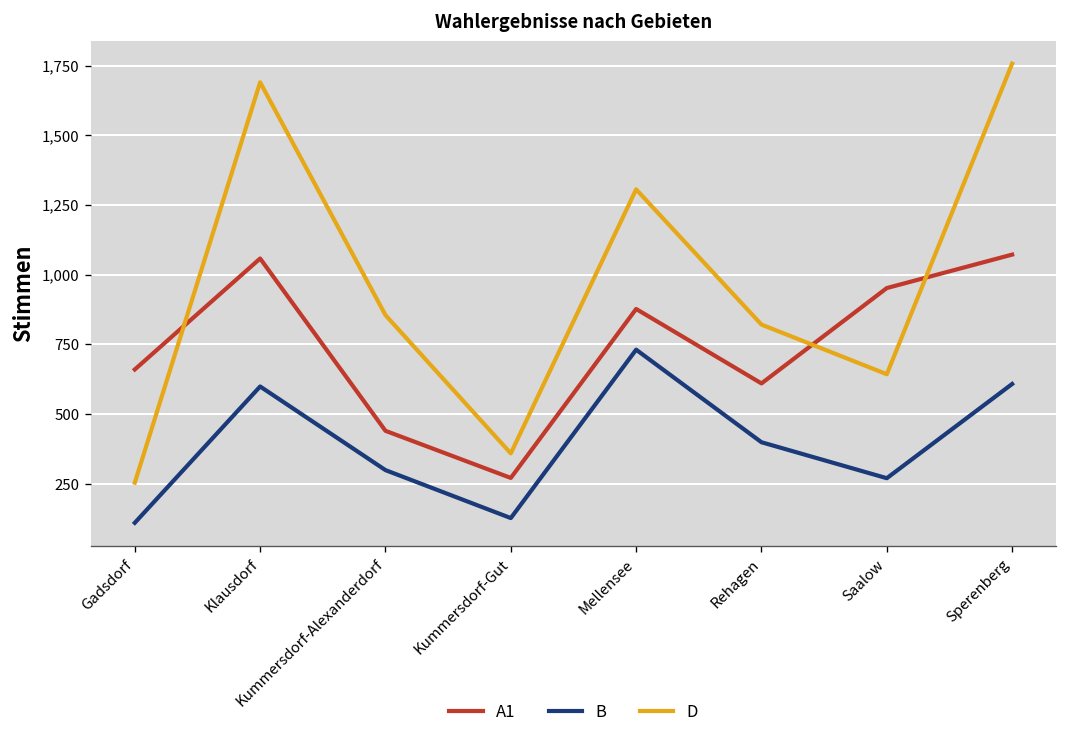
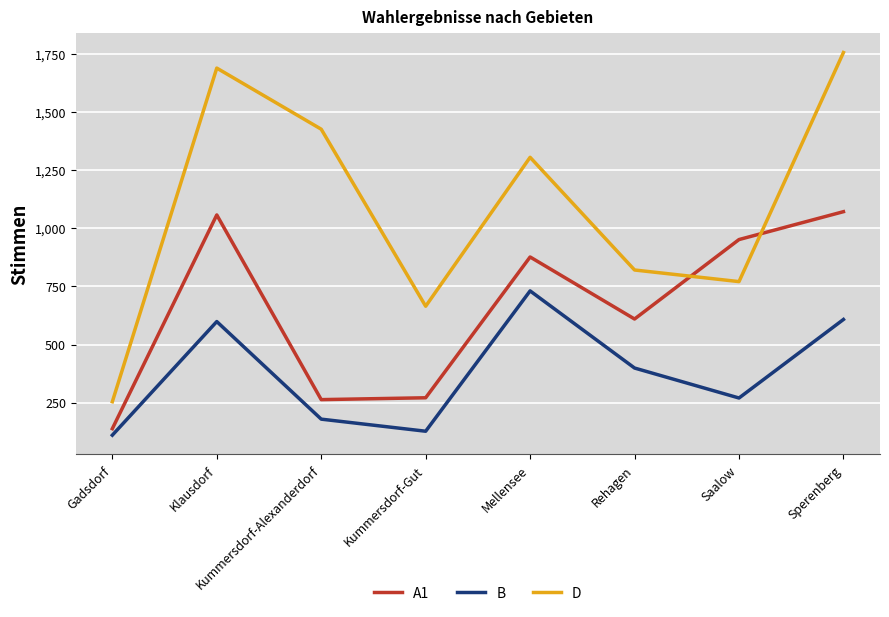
A1, Gadsdorf: 660 -> 140
A1, Kummersdorf-Alexanderdorf: 440 -> 260
B, Kummersdorf-Alexanderdorf: 300 -> 180
D, Kummersdorf-Alexanderdorf: 860 -> 1,430
D, Kummersdorf-Gut: 360 -> 670
D, Saalow: 640 -> 770
